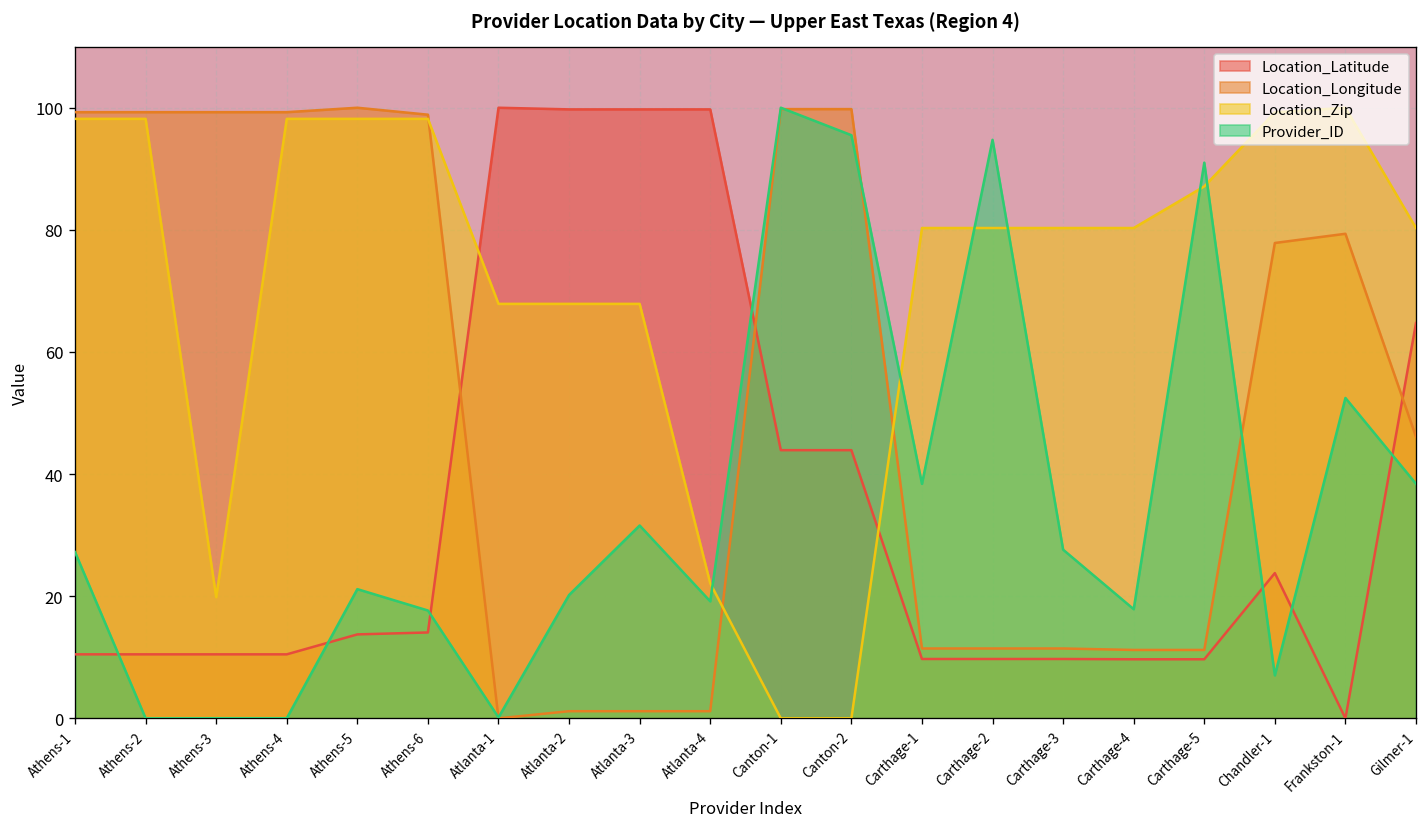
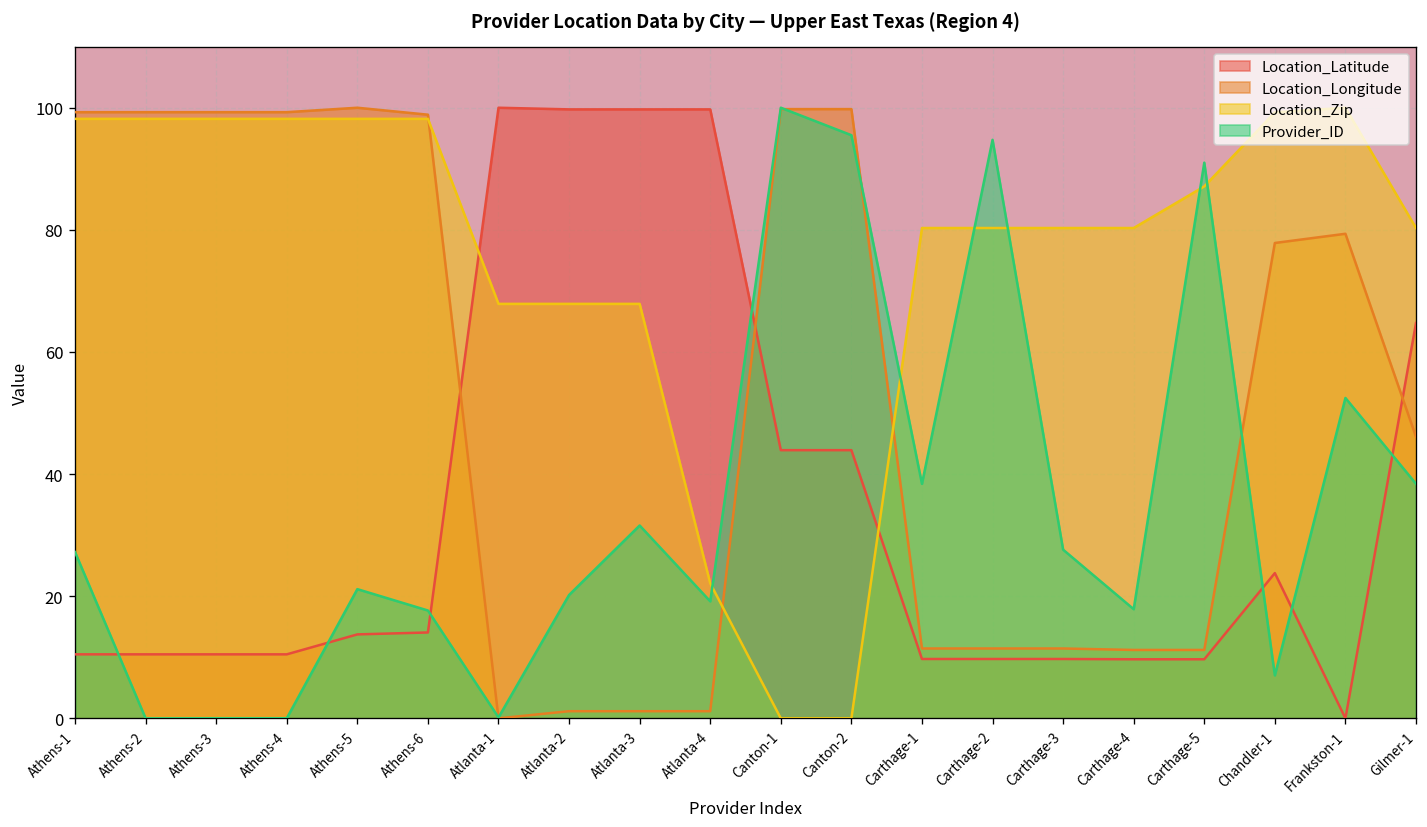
Location_Zip, Athens-3: 20 -> 98
